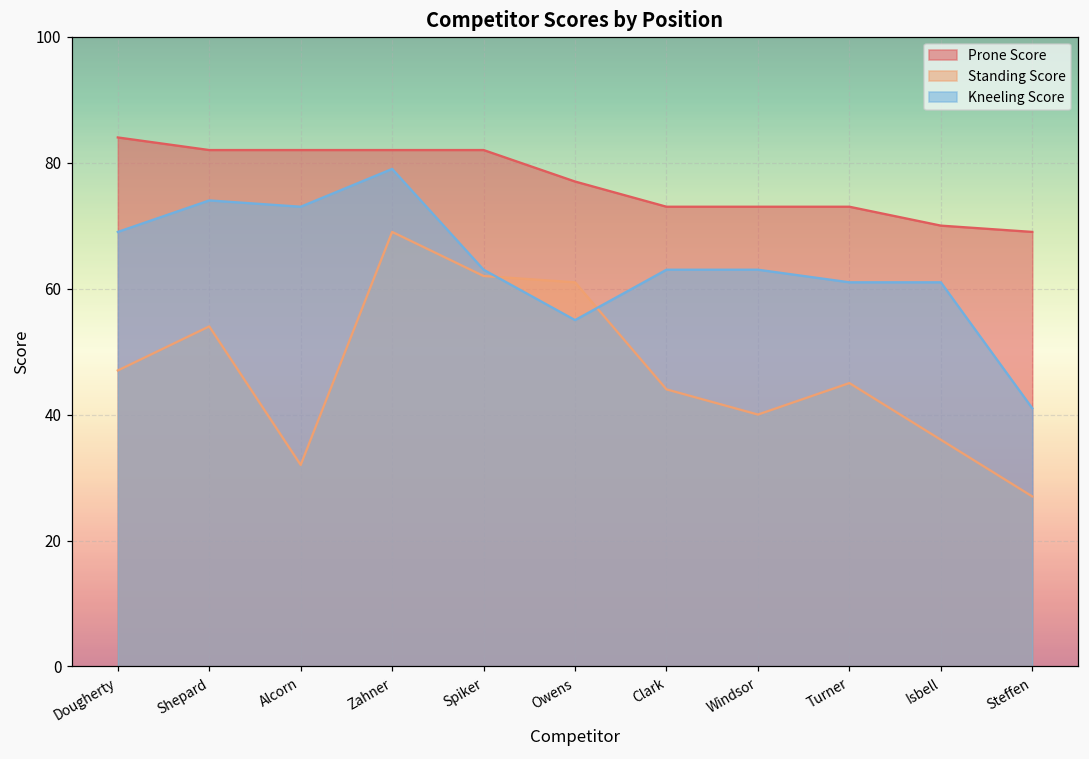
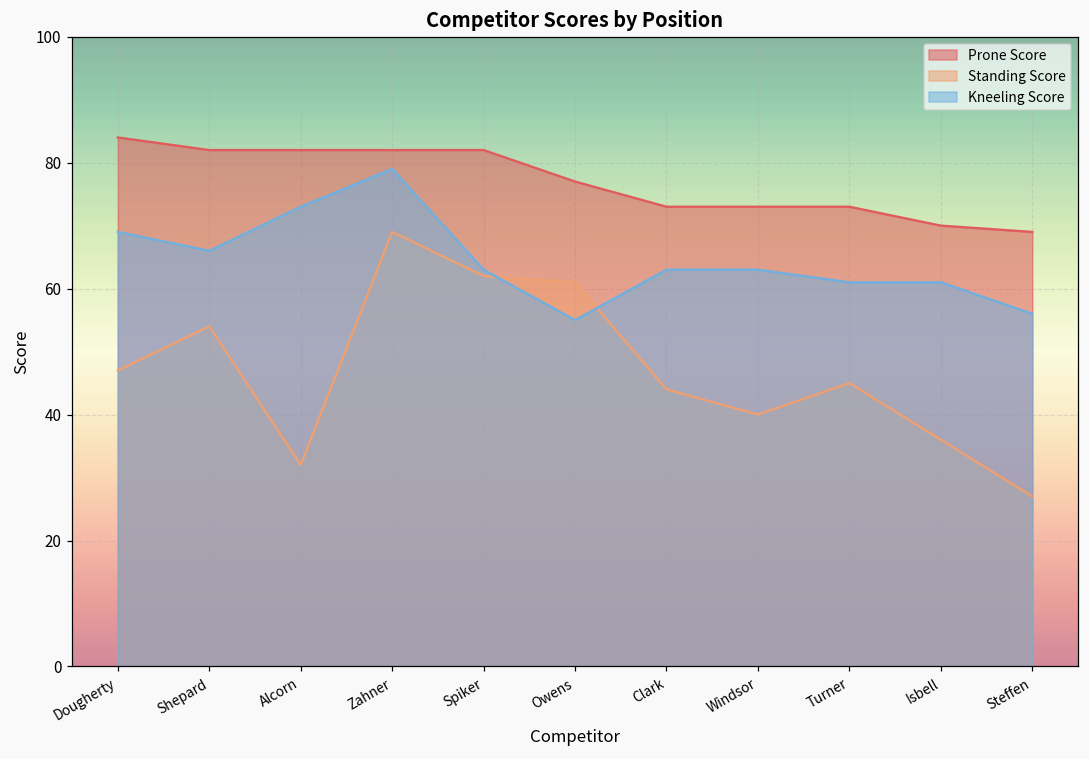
Kneeling Score, Shepard: 74 -> 66
Kneeling Score, Steffen: 41 -> 56
